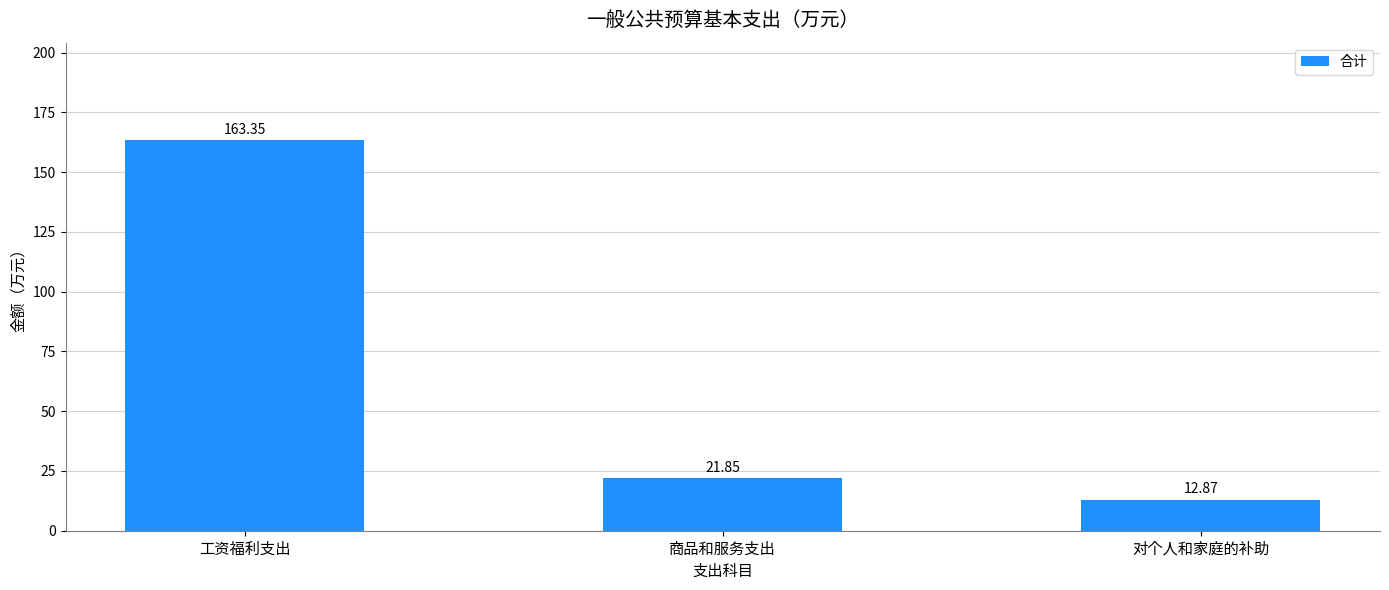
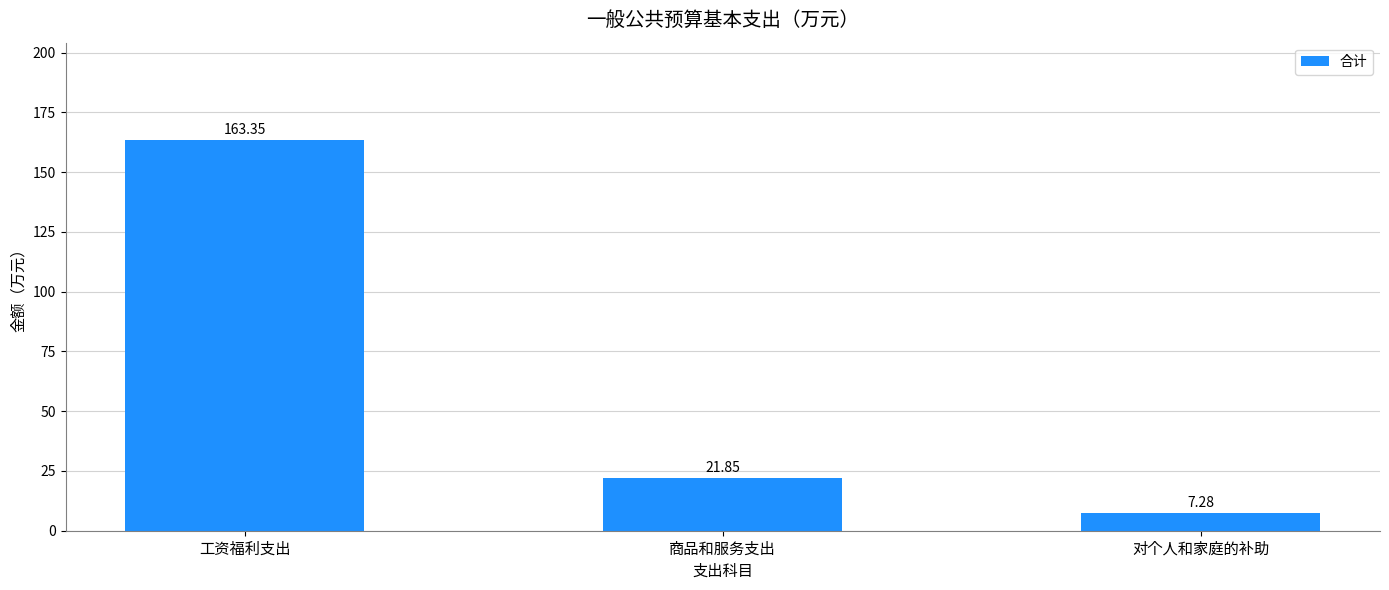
对个人和家庭的补助: 12.87 -> 7.28
